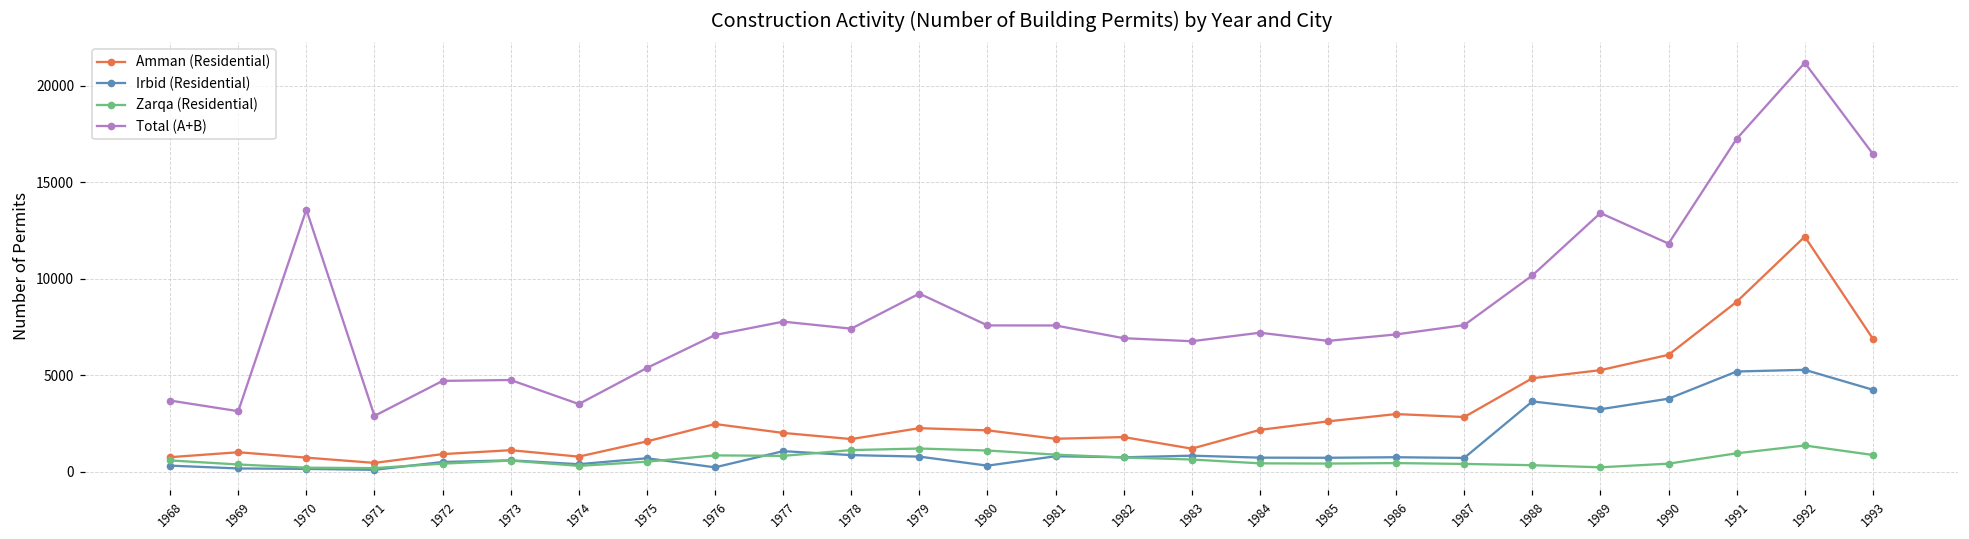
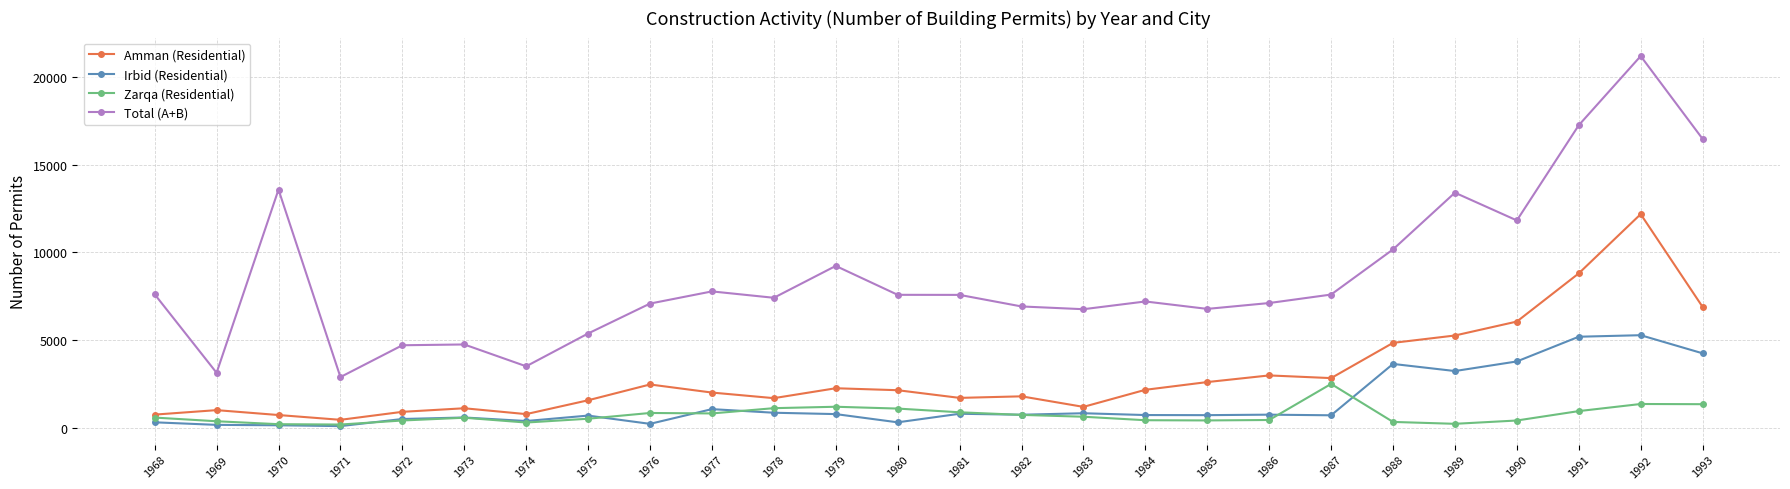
Total (A+B), 1968: 3700 -> 7600
Zarqa (Residential), 1987: 400 -> 2500
Zarqa (Residential), 1993: 900 -> 1300
